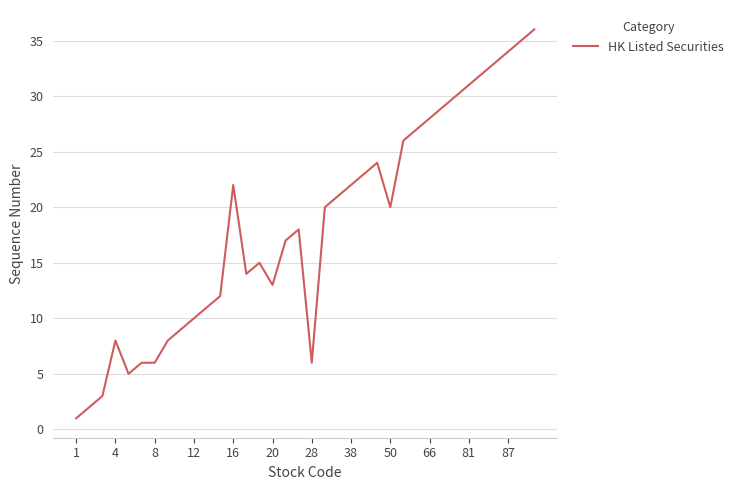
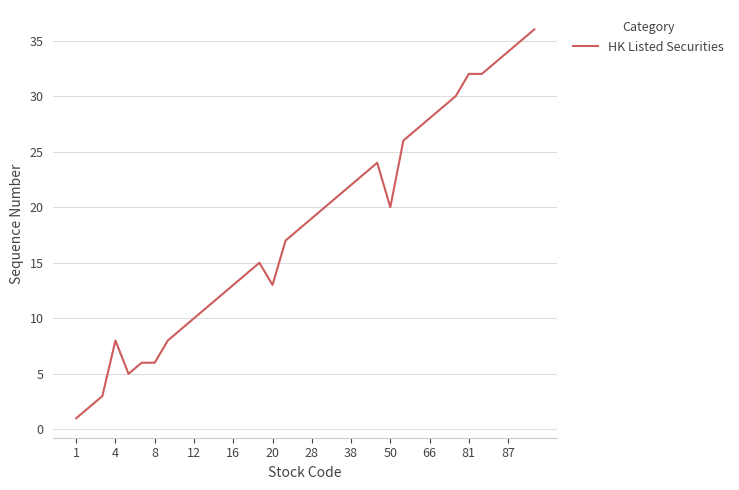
16: 22 -> 13
28: 6 -> 19
81: 31 -> 32
